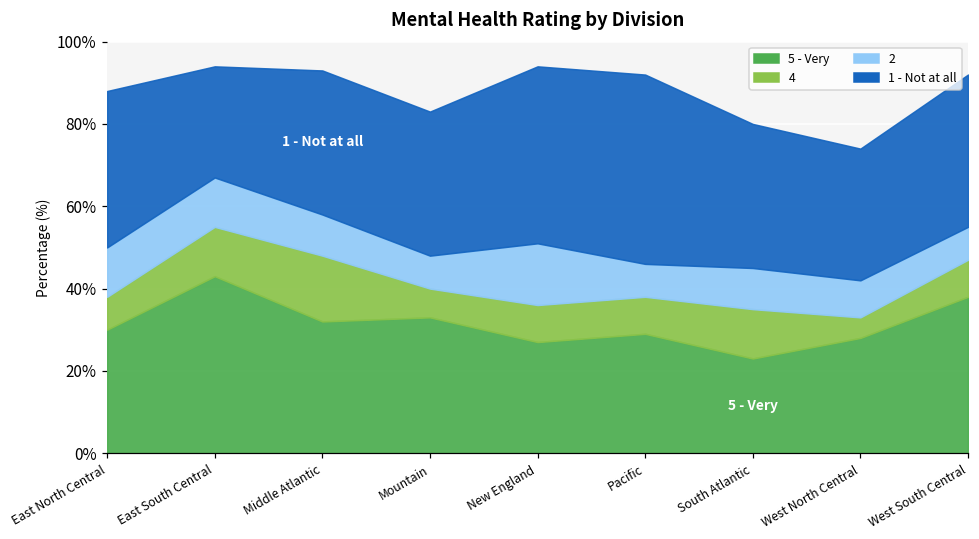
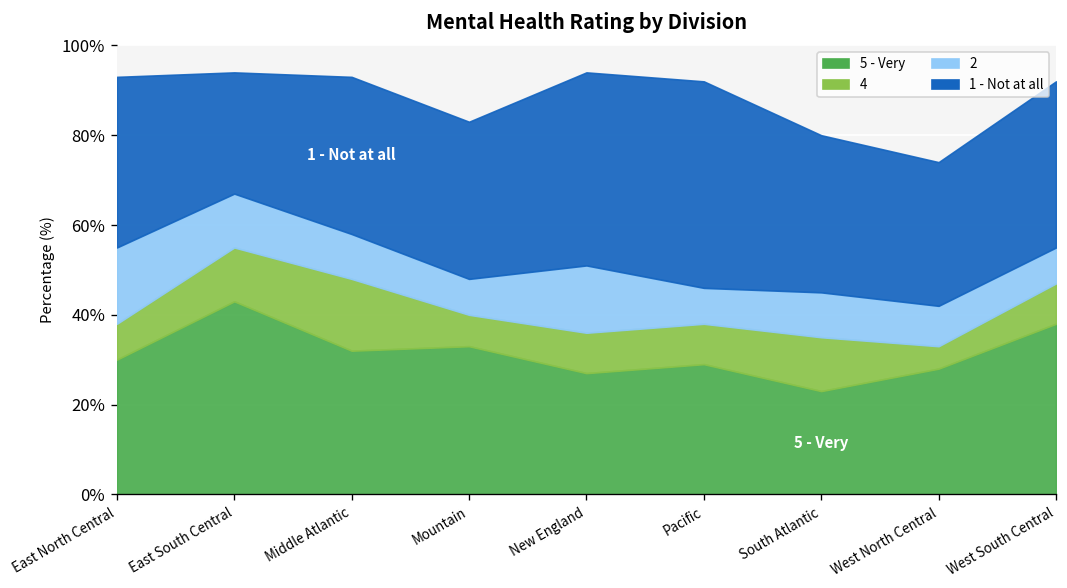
2, East North Central: 12% -> 17%
